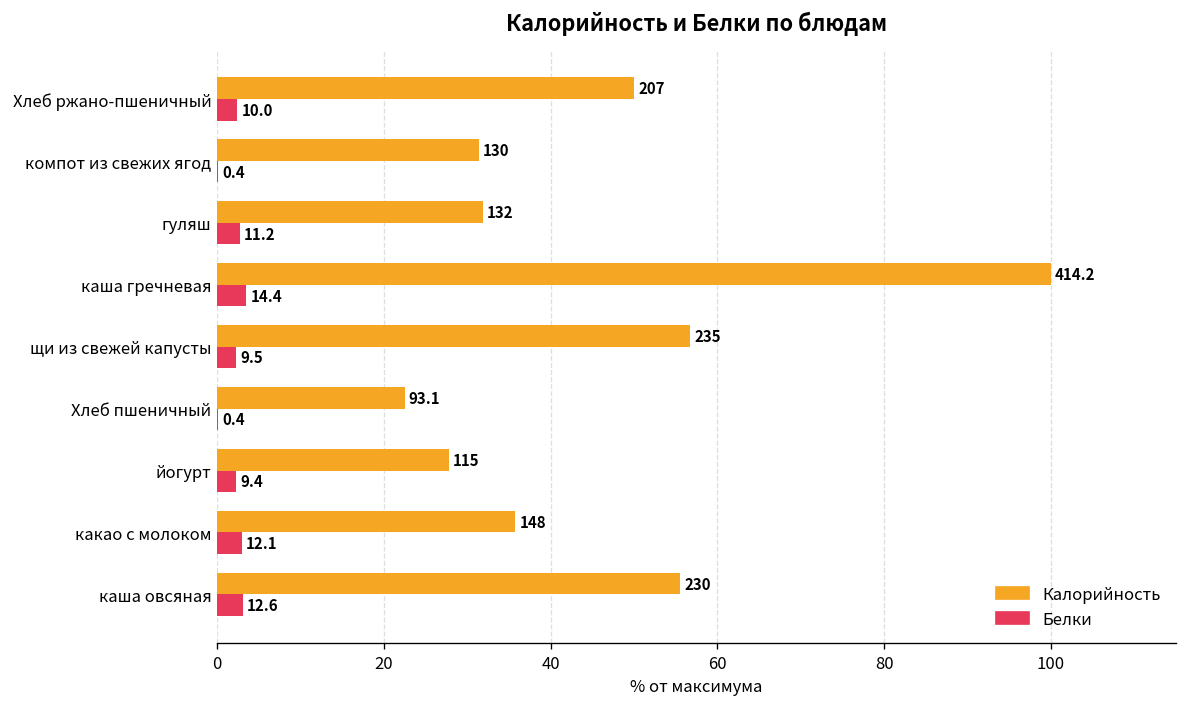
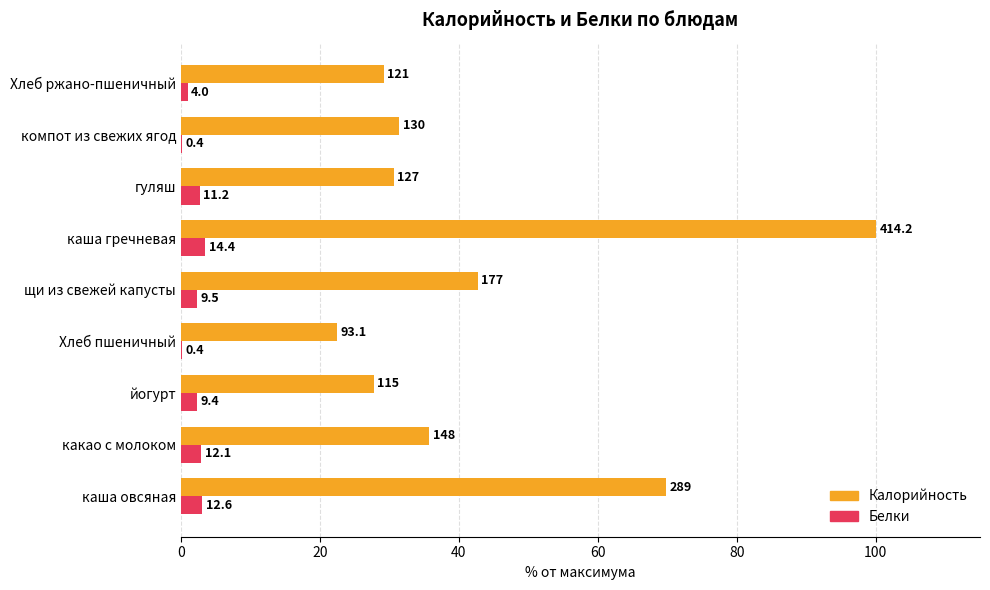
Калорийность, Хлеб ржано-пшеничный: 207 -> 121
Белки, Хлеб ржано-пшеничный: 10.0 -> 4.0
Калорийность, гуляш: 132 -> 127
Калорийность, щи из свежей капусты: 235 -> 177
Калорийность, каша овсяная: 230 -> 289
